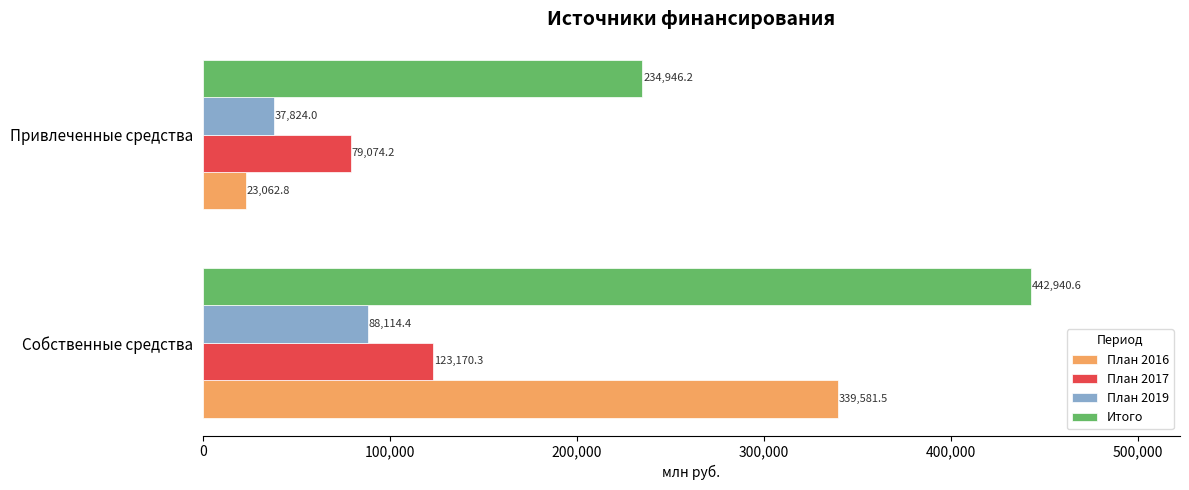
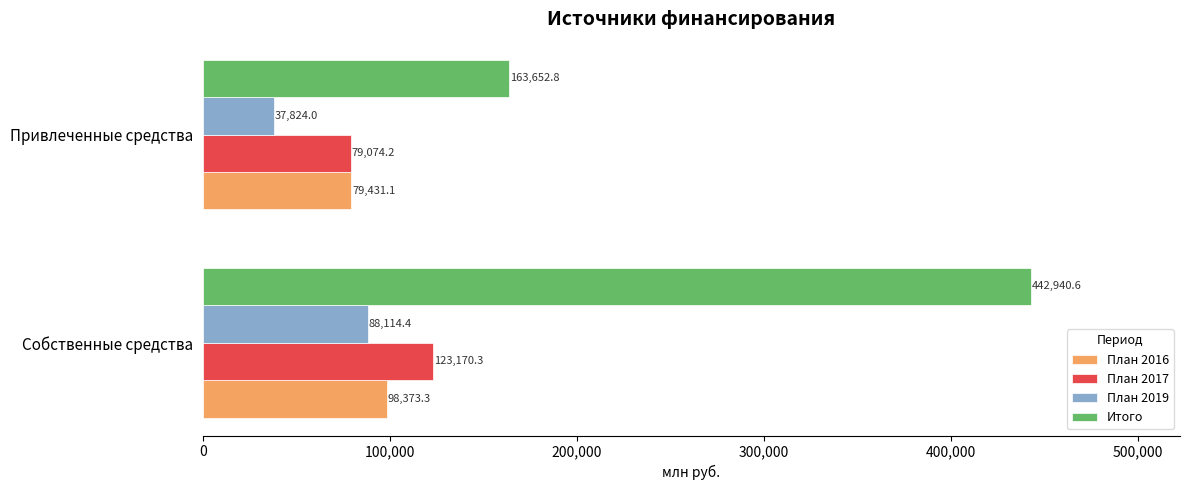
Итого, Привлеченные средства: 234,946.2 -> 163,652.8
План 2016, Привлеченные средства: 23,062.8 -> 79,431.1
План 2016, Собственные средства: 339,581.5 -> 98,373.3
